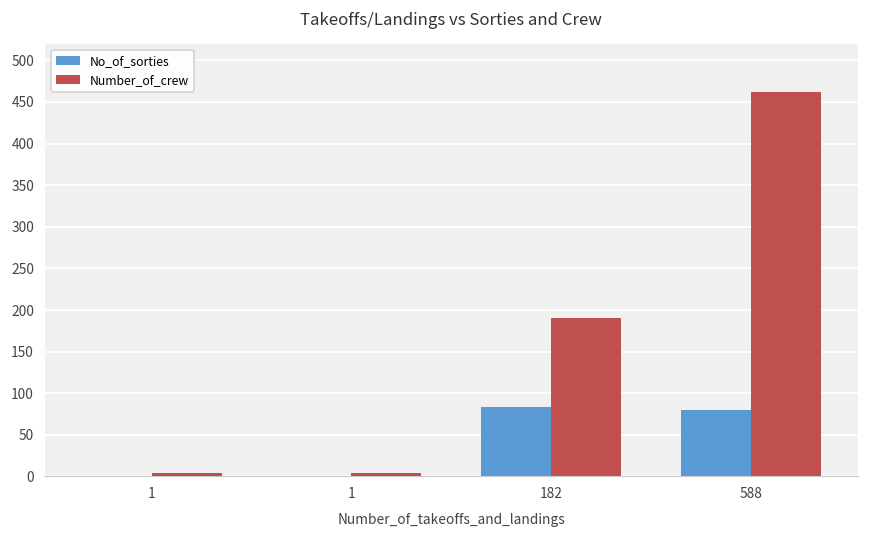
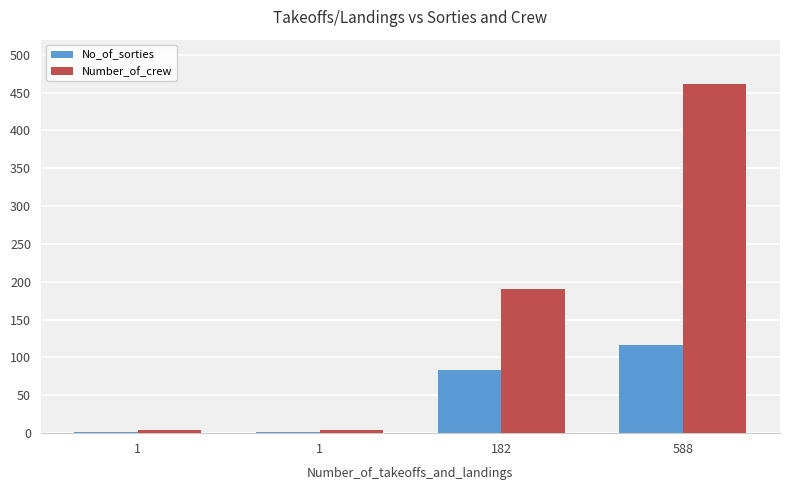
No_of_sorties, 588: 80 -> 120
